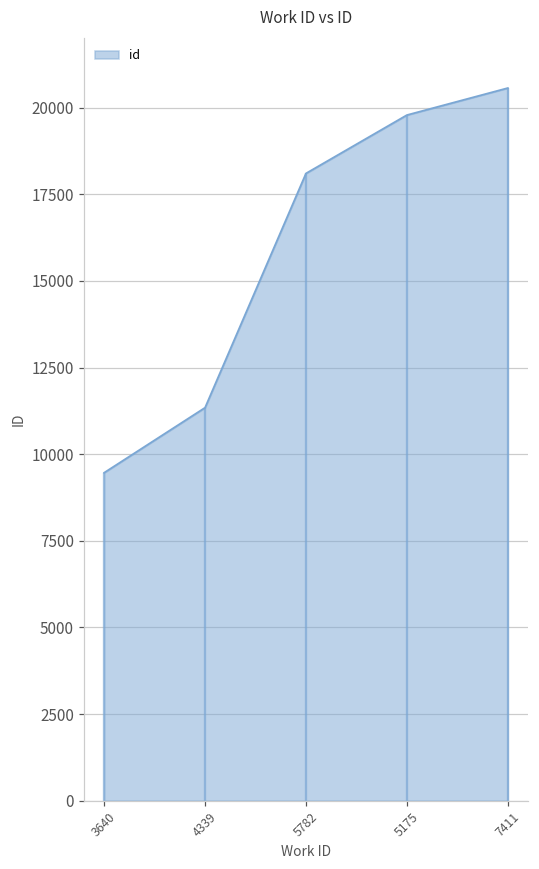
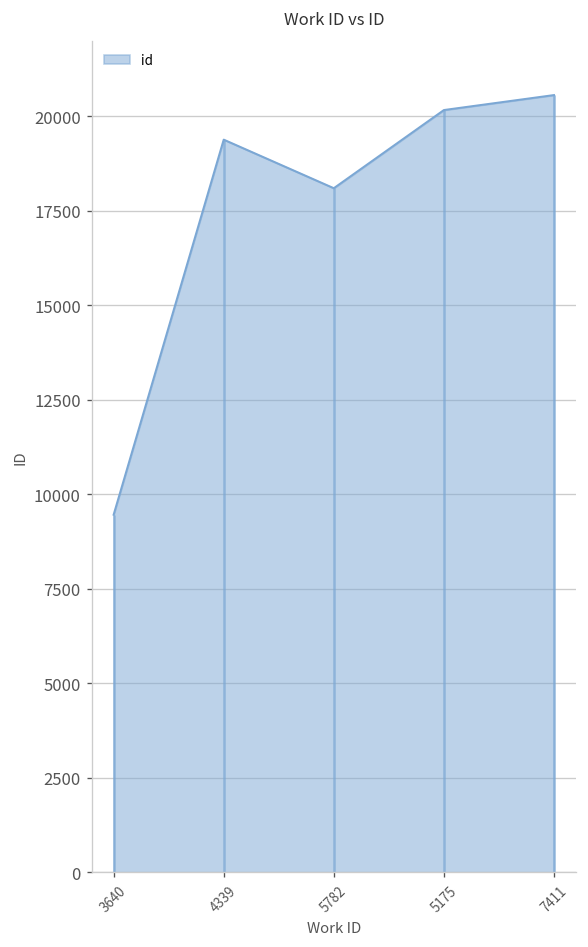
4339: 11300 -> 19400
5175: 19800 -> 20200
